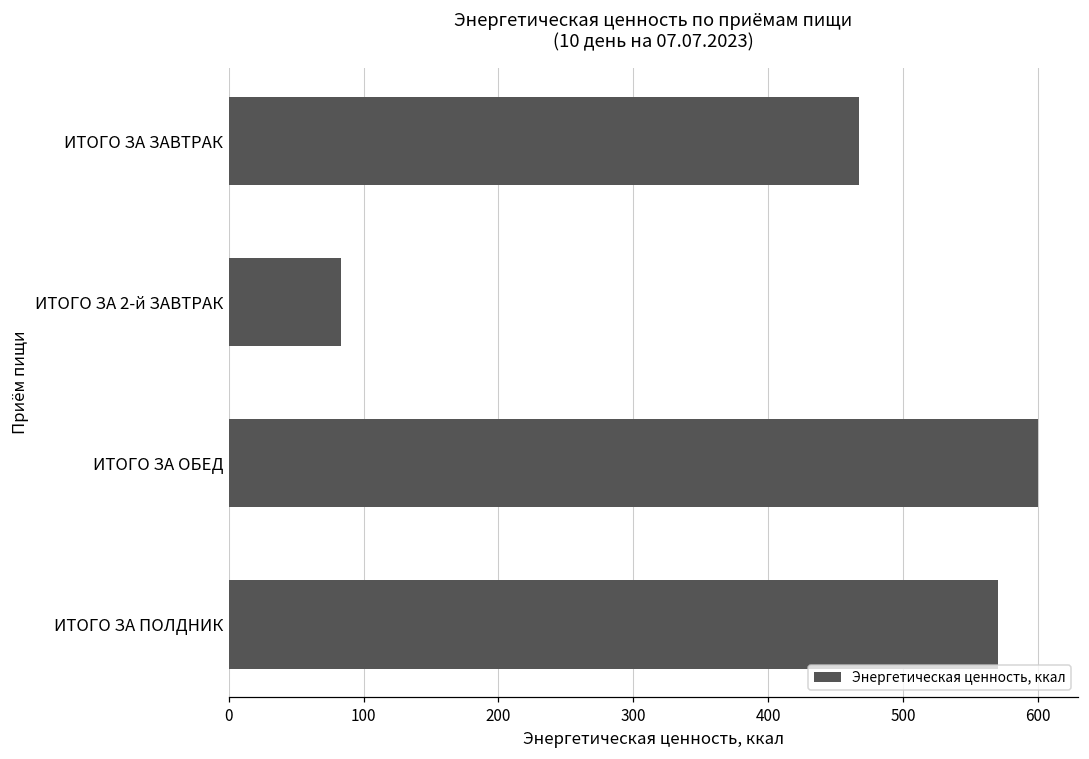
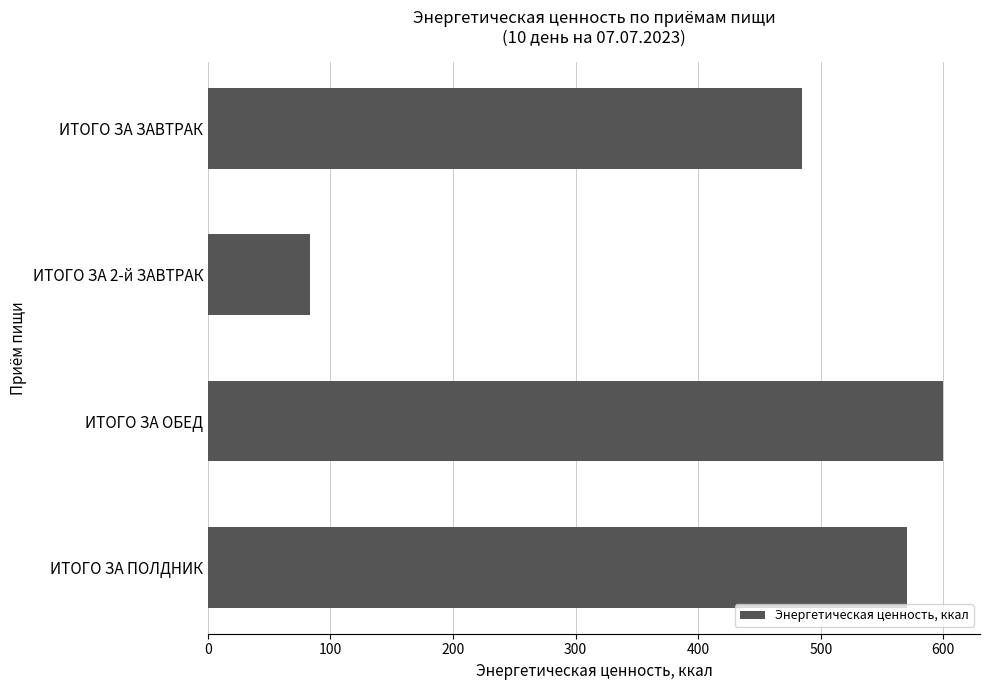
ИТОГО ЗА ЗАВТРАК: 468 -> 485
